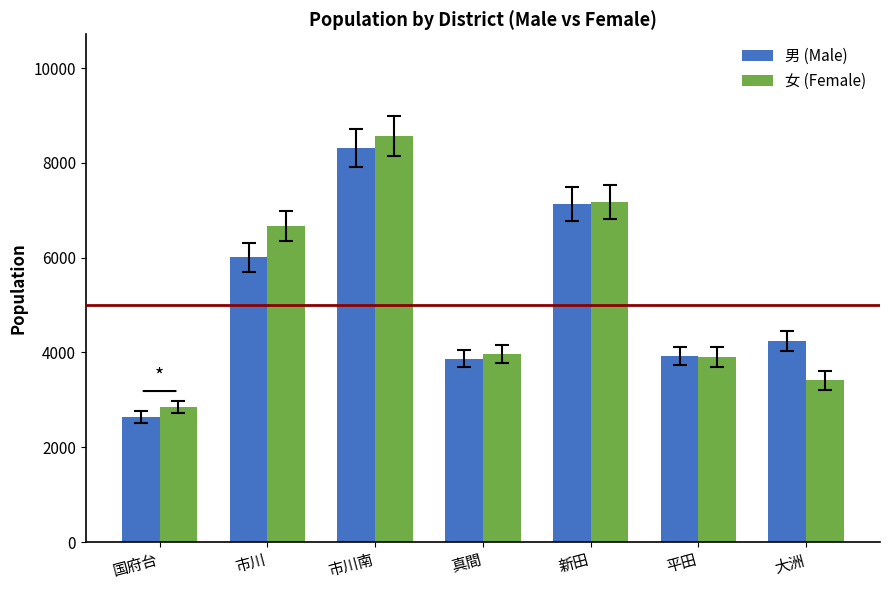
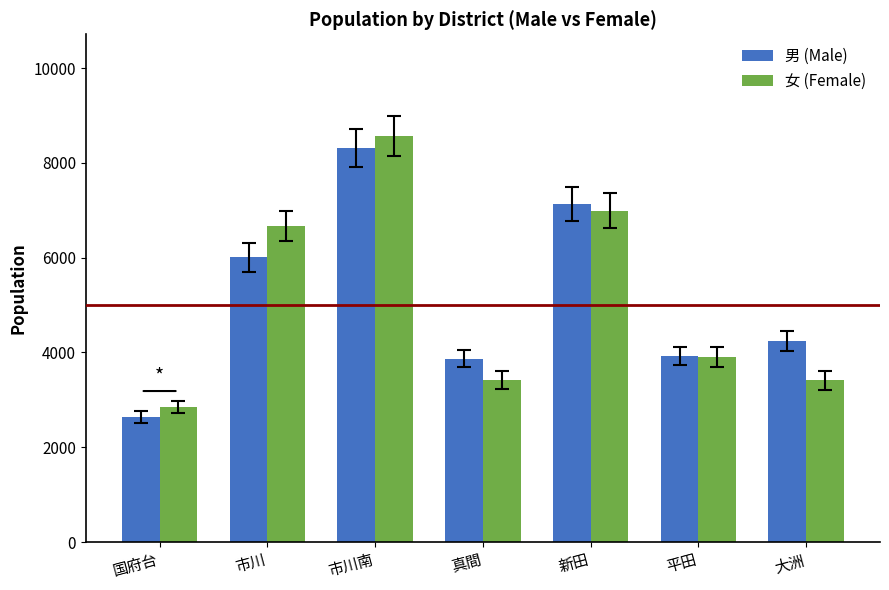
女 (Female), 真間: 4000 -> 3400
女 (Female), 新田: 7200 -> 7000
